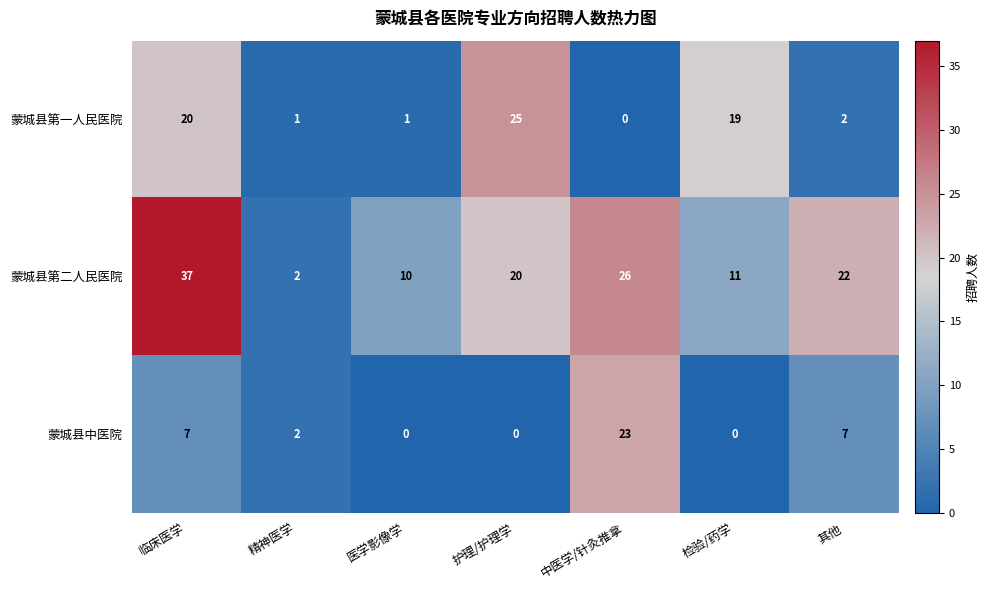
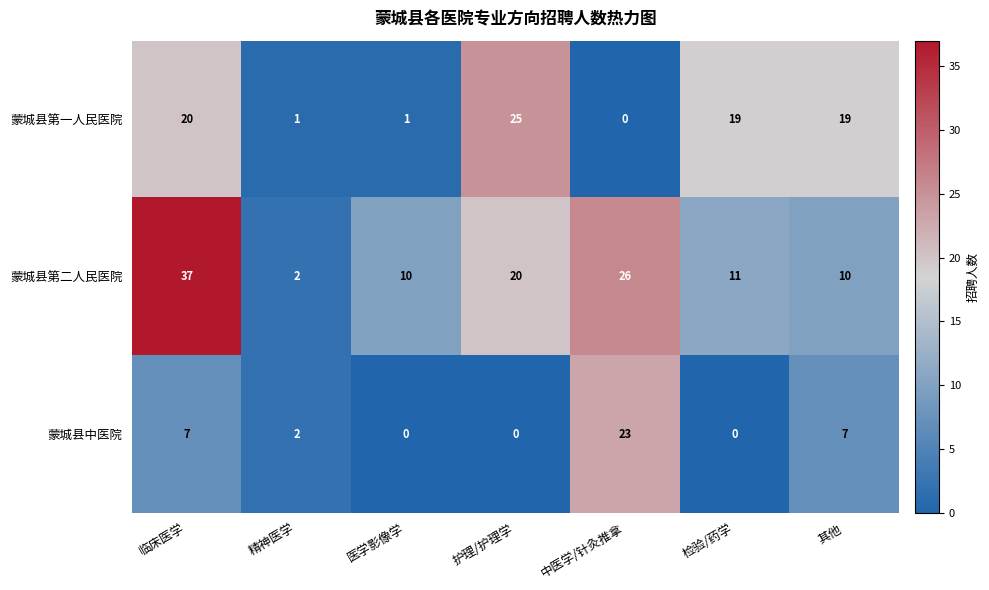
蒙城县第一人民医院, 其他: 2 -> 19
蒙城县第二人民医院, 其他: 22 -> 10
